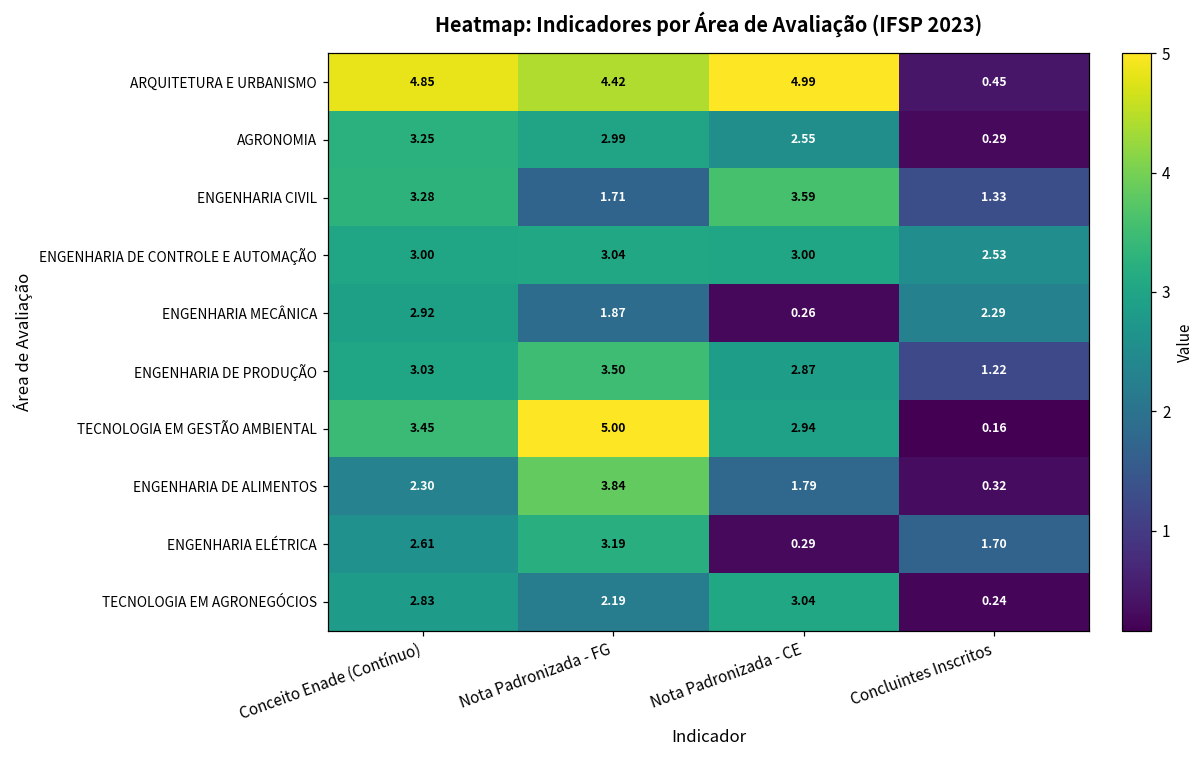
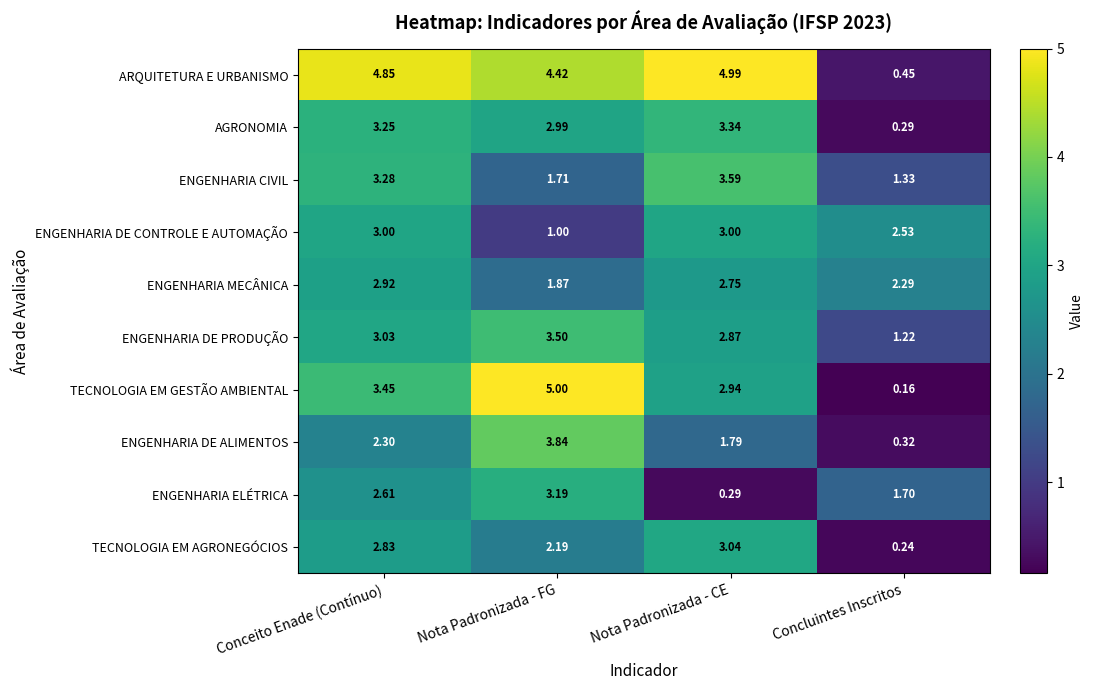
AGRONOMIA, Nota Padronizada - CE: 2.55 -> 3.34
ENGENHARIA DE CONTROLE E AUTOMAÇÃO, Nota Padronizada - FG: 3.04 -> 1.00
ENGENHARIA MECÂNICA, Nota Padronizada - CE: 0.26 -> 2.75
